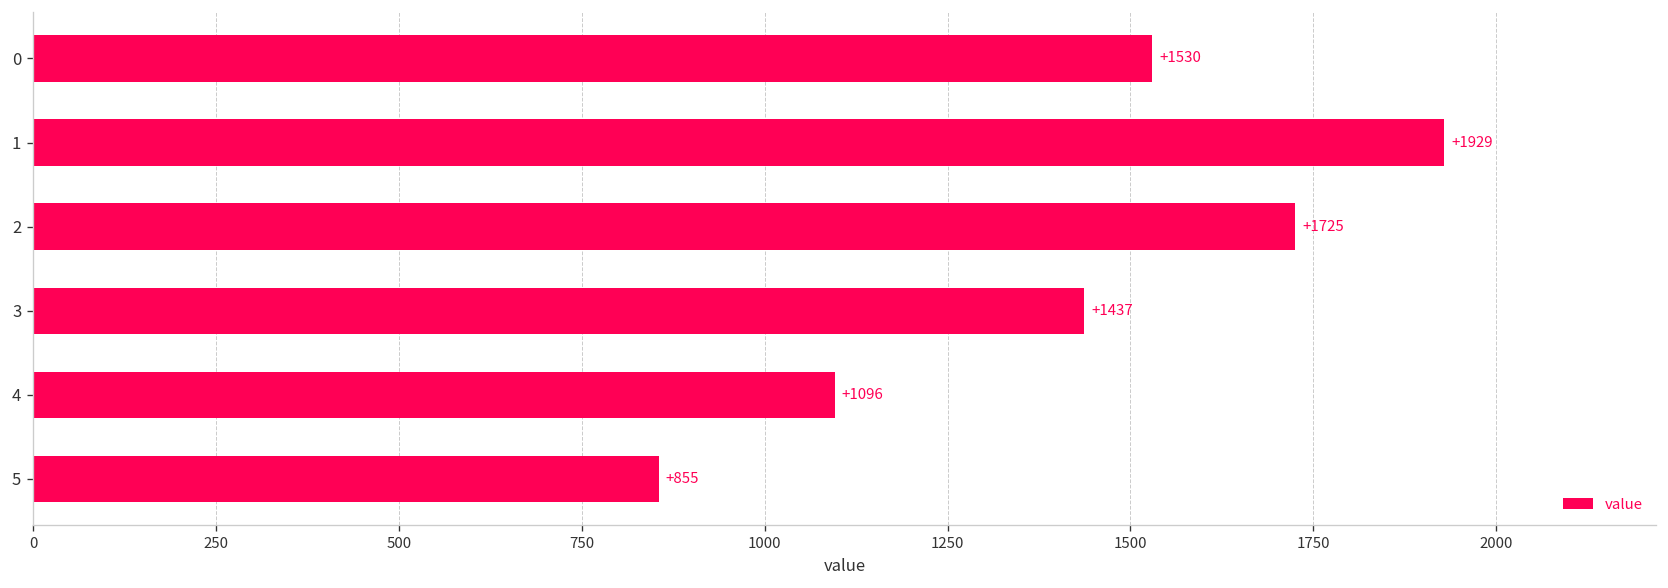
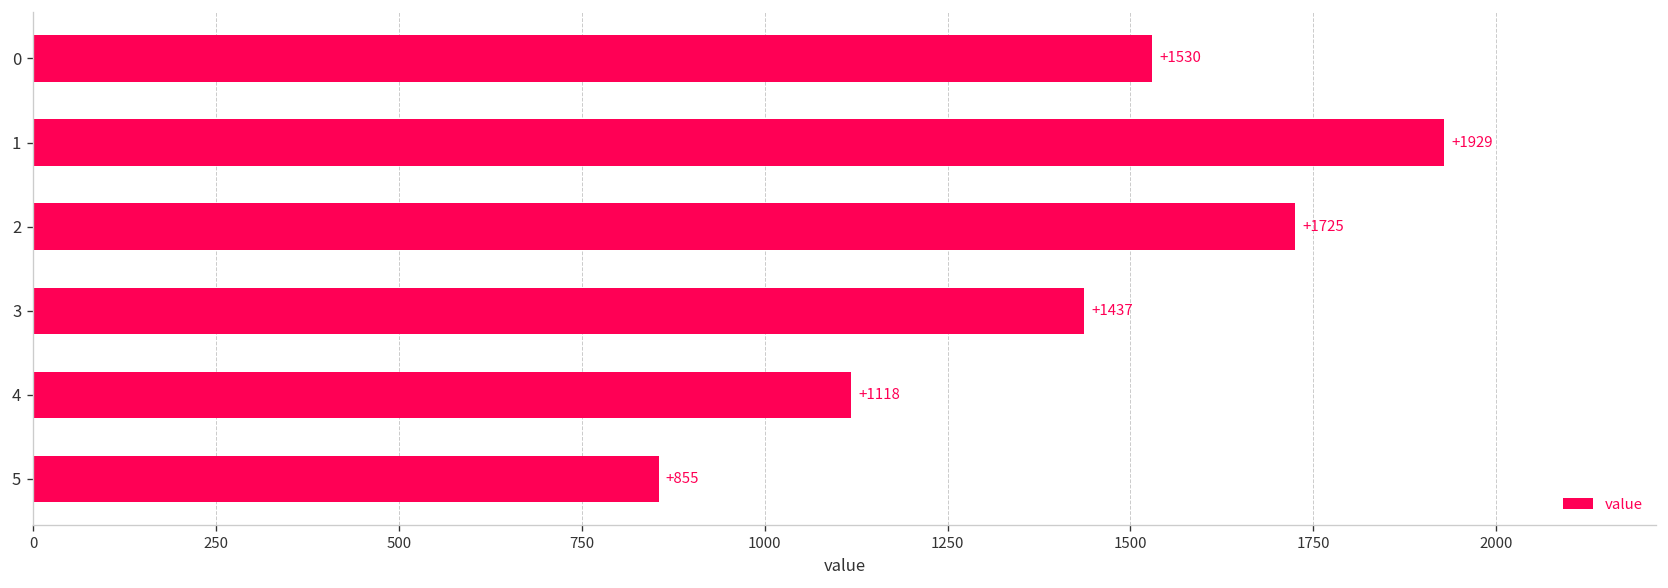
4: +1096 -> +1118
